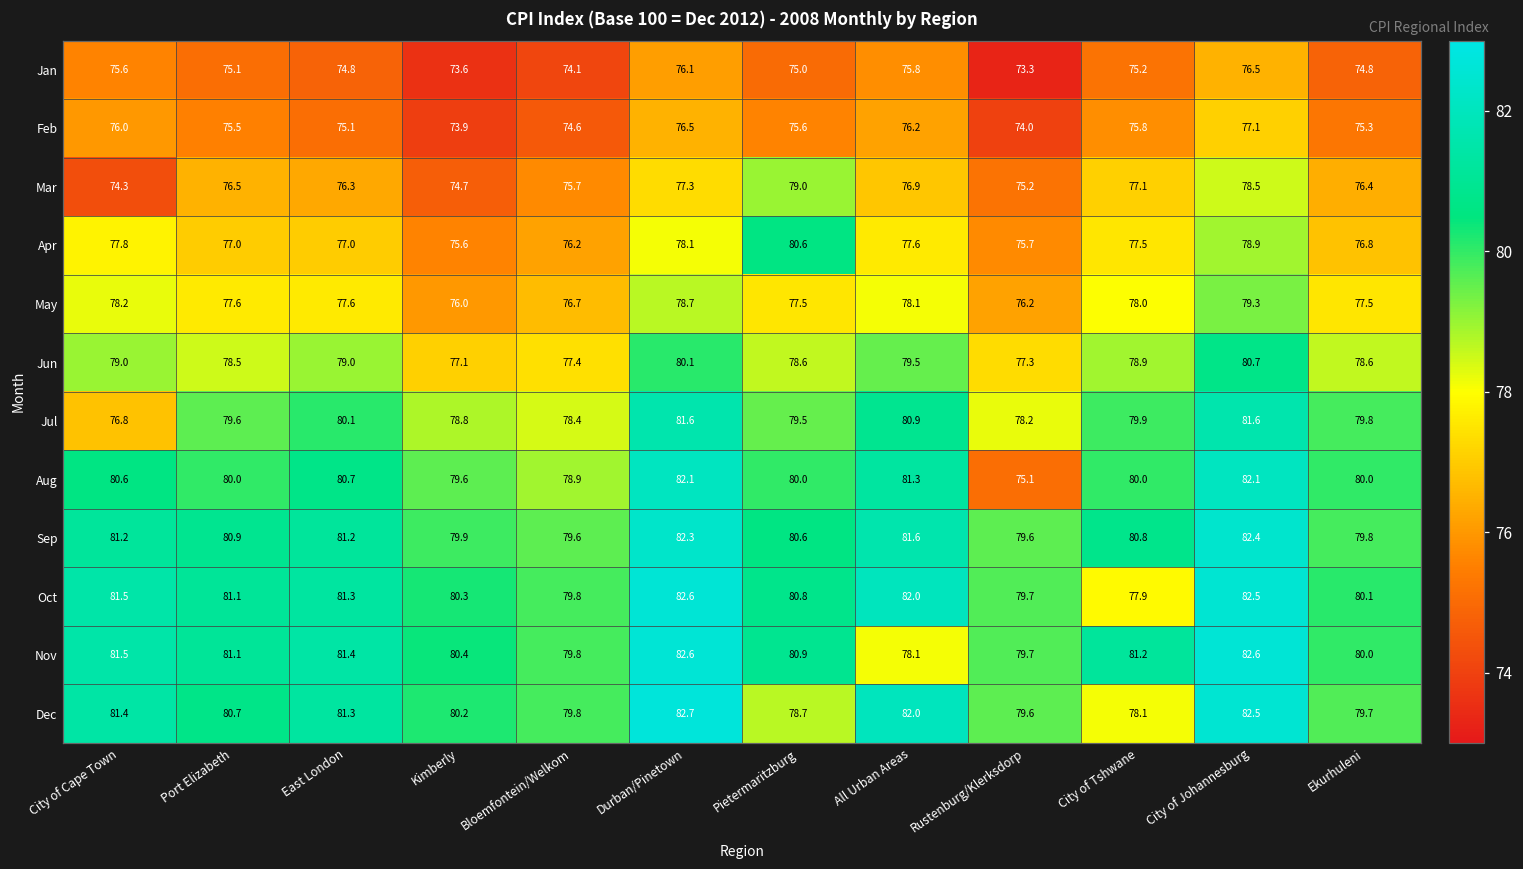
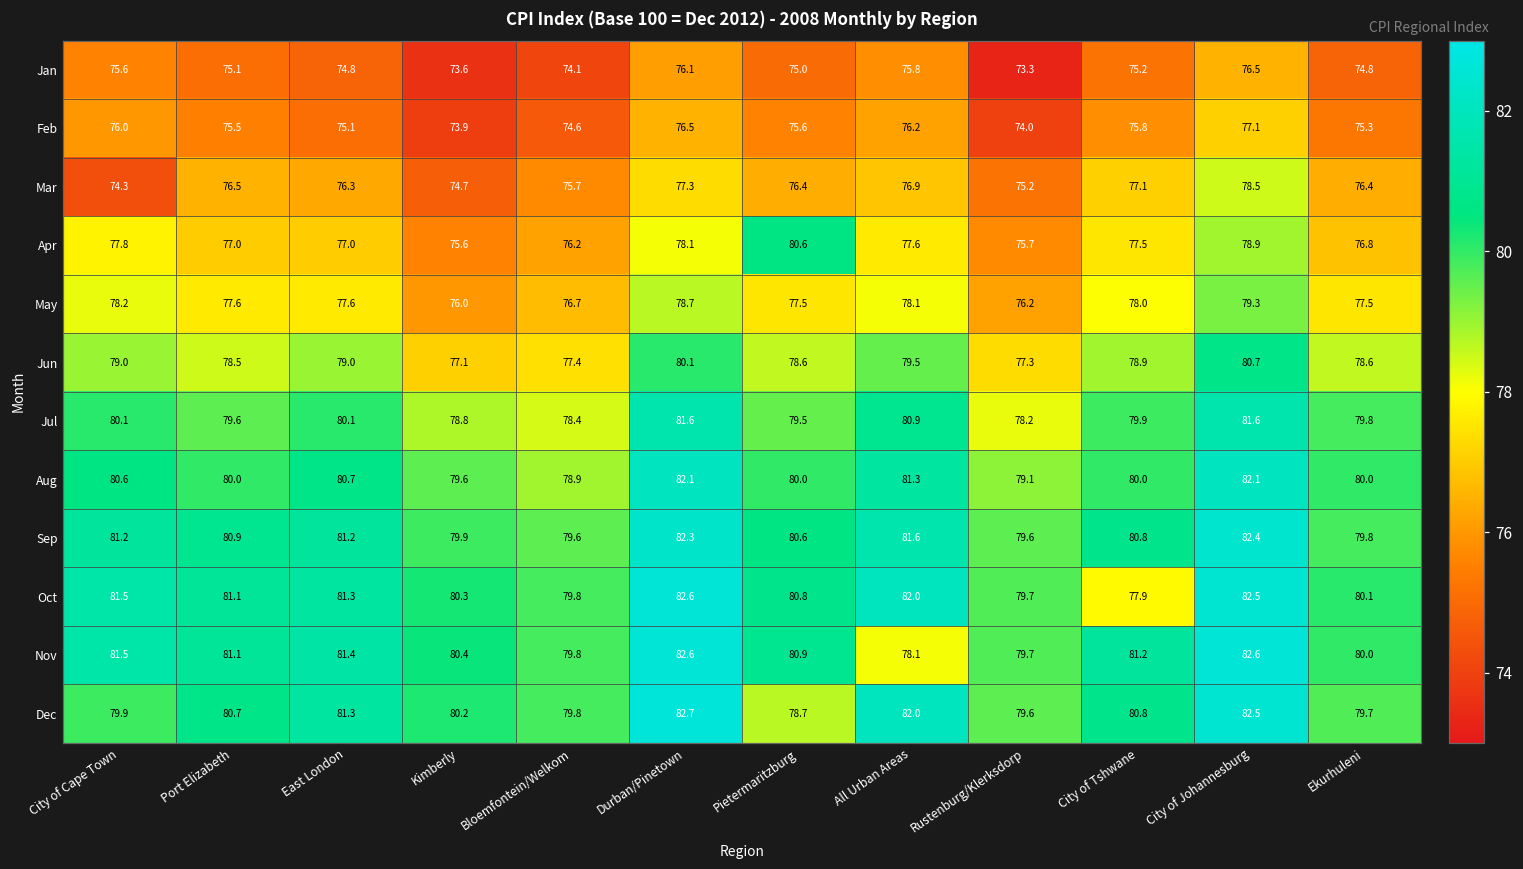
Mar, Pietermaritzburg: 79.0 -> 76.4
Jul, City of Cape Town: 76.8 -> 80.1
Aug, Rustenburg/Klerksdorp: 75.1 -> 79.1
Dec, City of Cape Town: 81.4 -> 79.9
Dec, City of Tshwane: 78.1 -> 80.8
